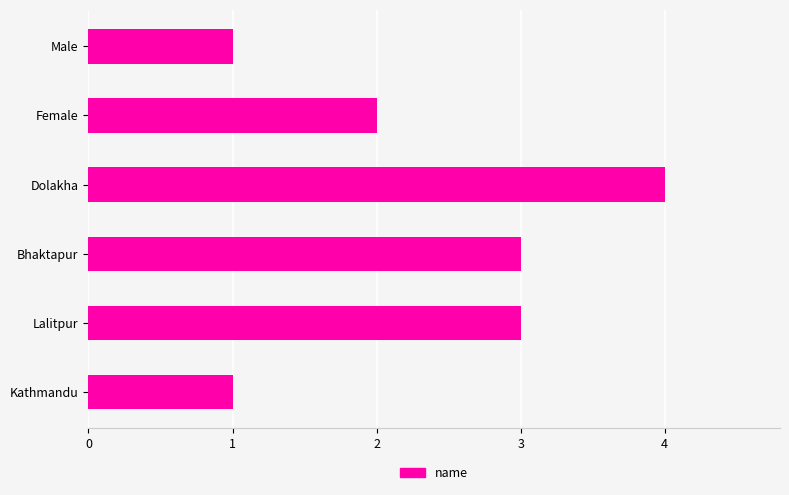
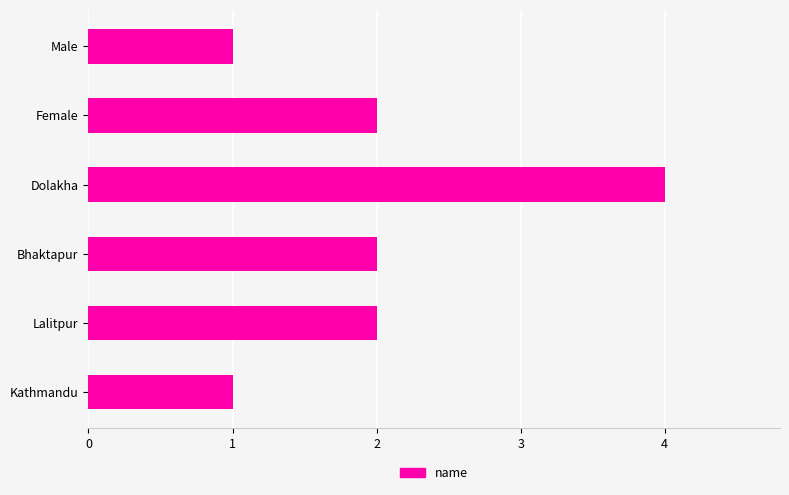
Bhaktapur: 3 -> 2
Lalitpur: 3 -> 2
